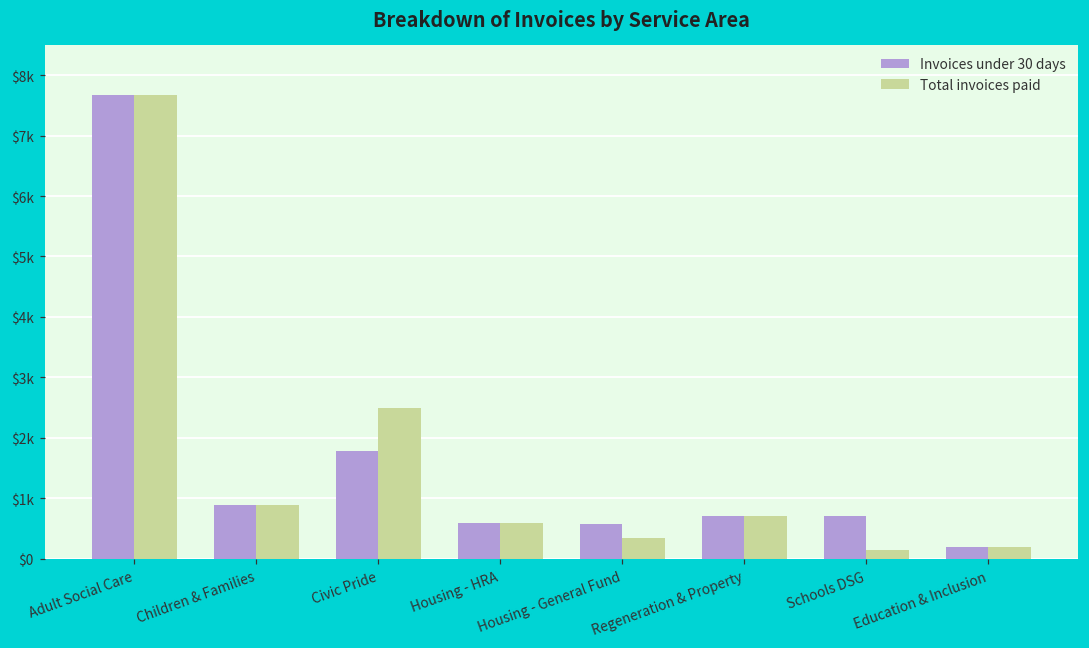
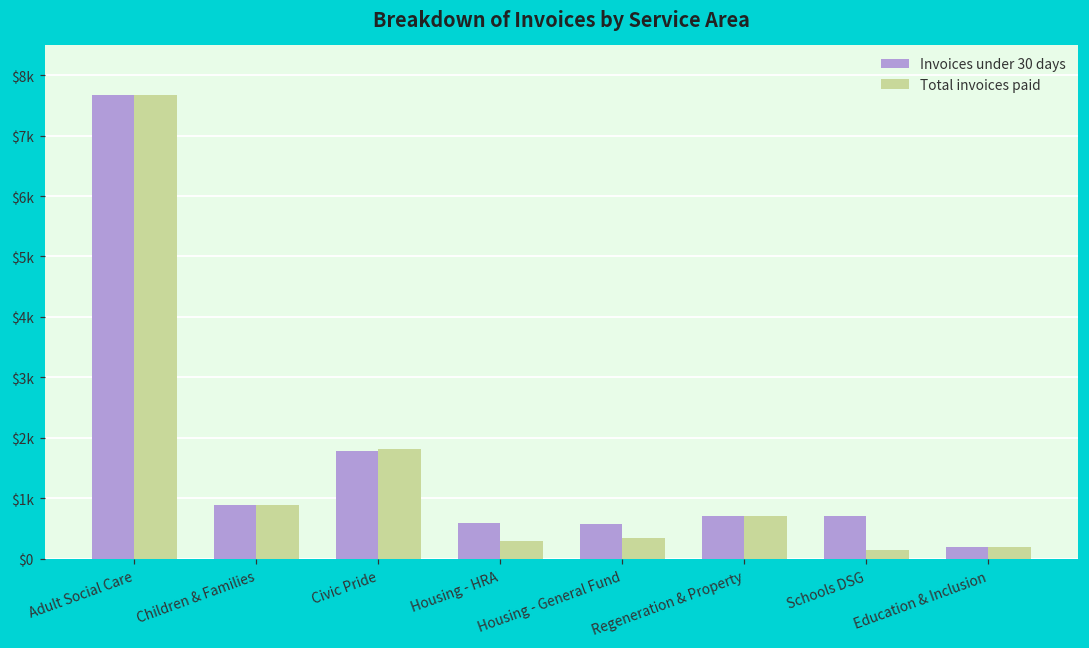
Total invoices paid, Civic Pride: $2500 -> $1800
Total invoices paid, Housing - HRA: $600 -> $300
